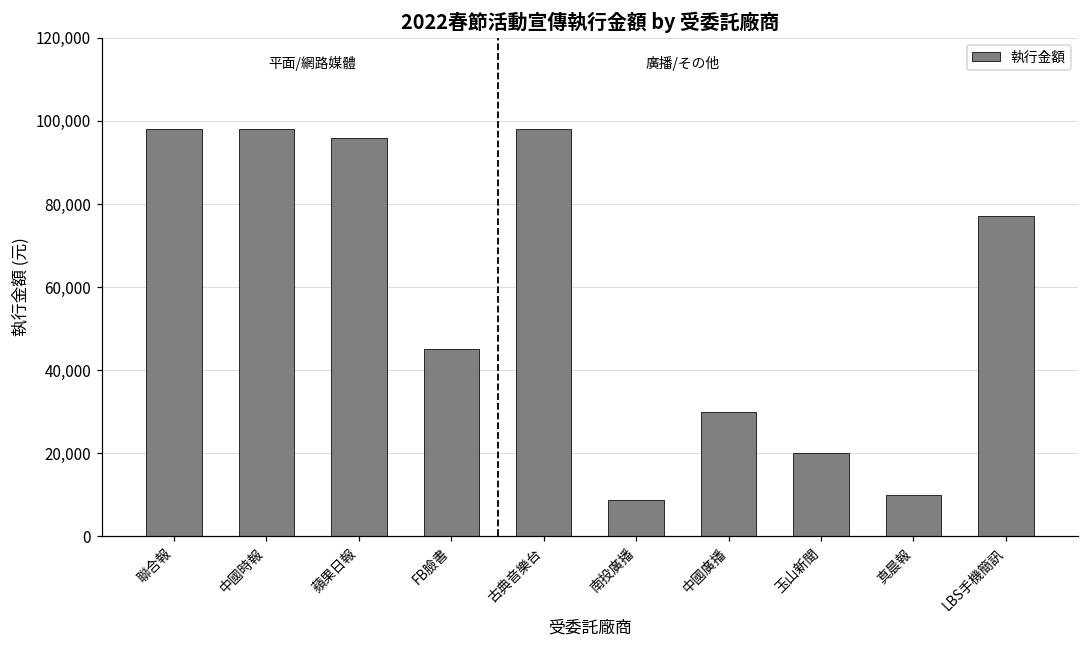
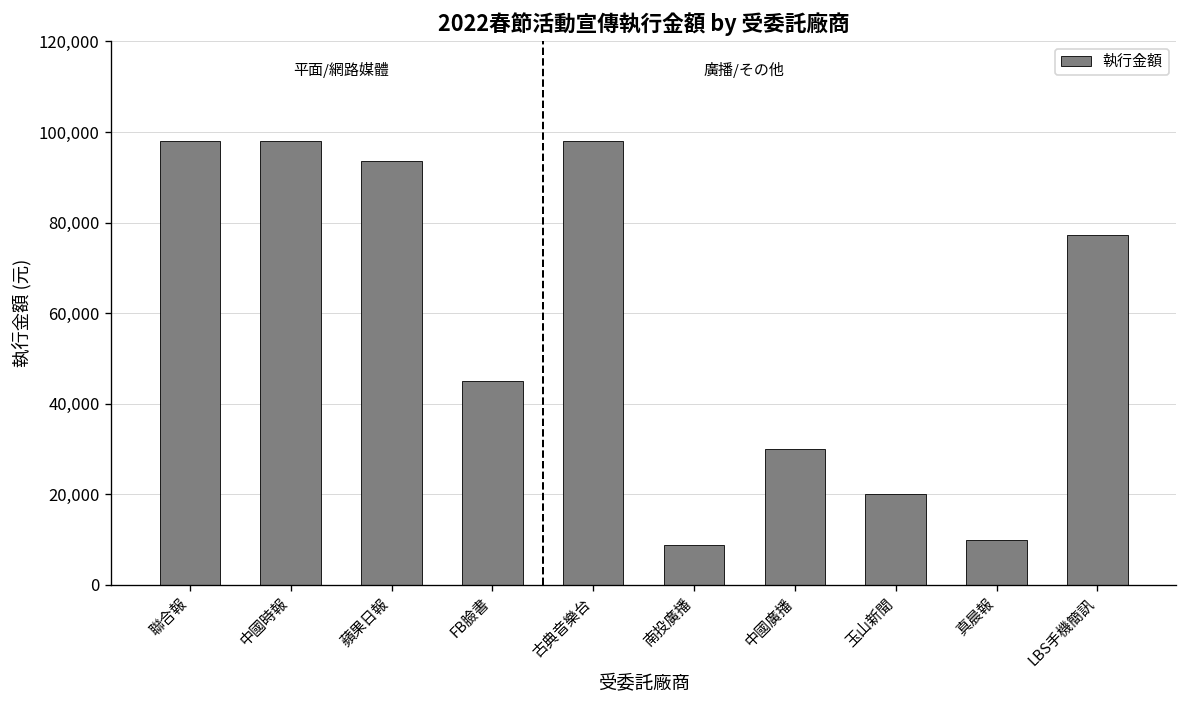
蘋果日報: 96,000 -> 94,000
